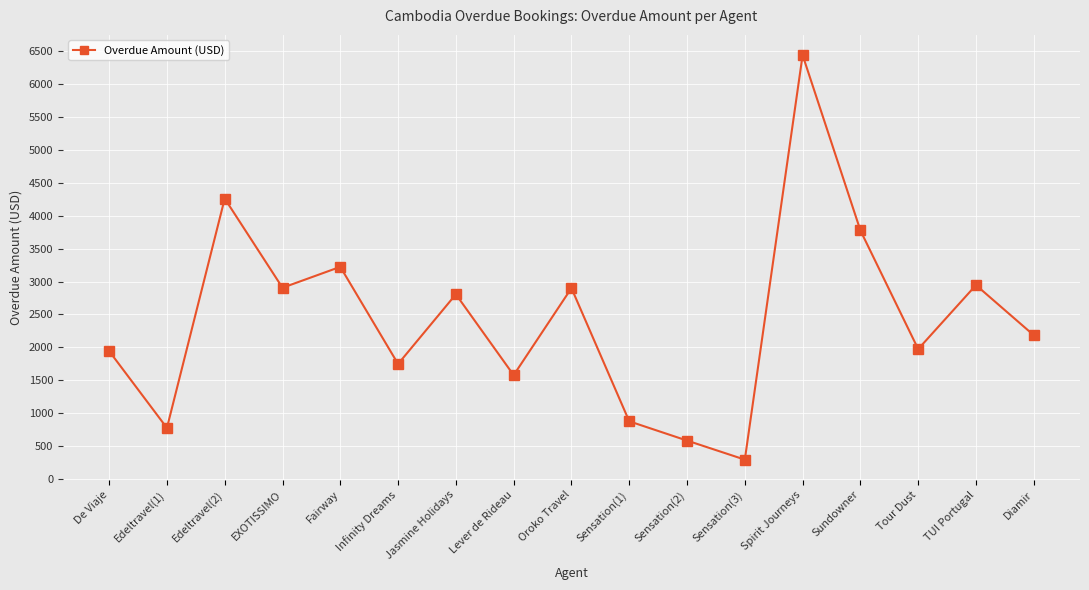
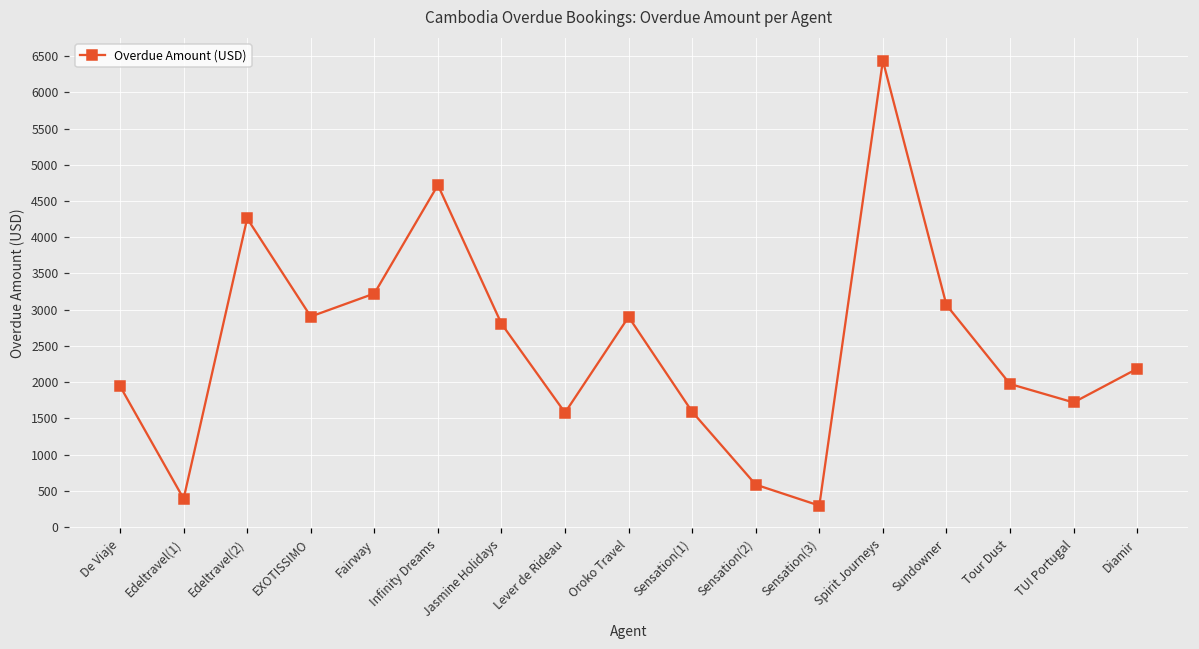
Edeltravel(1): 800 -> 400
Infinity Dreams: 1700 -> 4700
Sensation(1): 900 -> 1600
Sundowner: 3800 -> 3100
TUI Portugal: 2900 -> 1700
